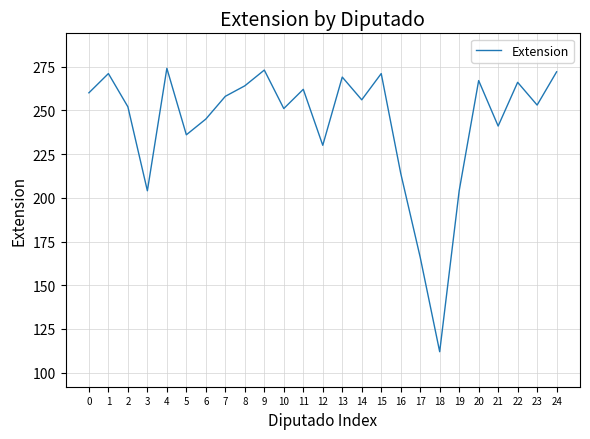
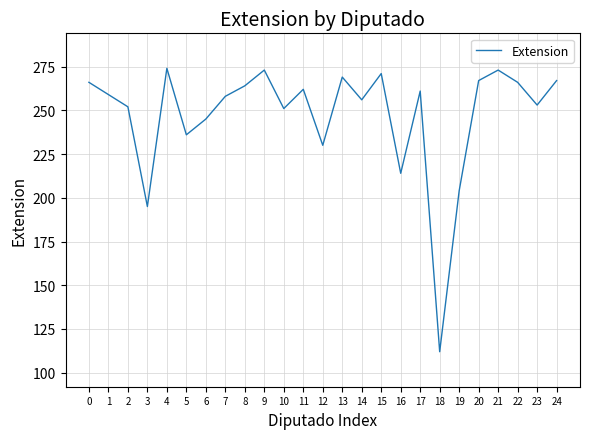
0: 260 -> 266
1: 271 -> 259
3: 204 -> 195
17: 166 -> 261
21: 241 -> 273
24: 272 -> 267
